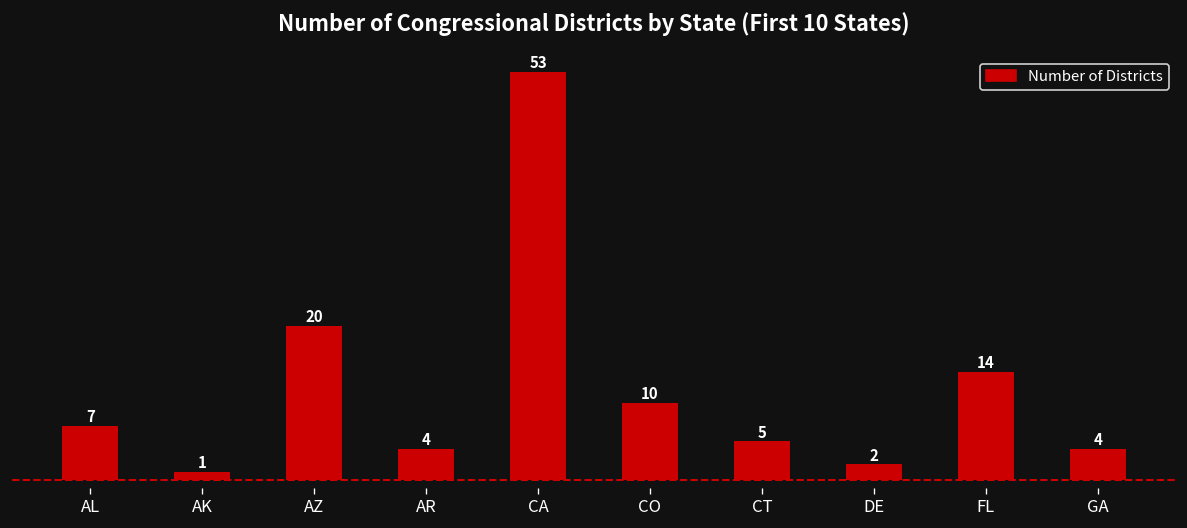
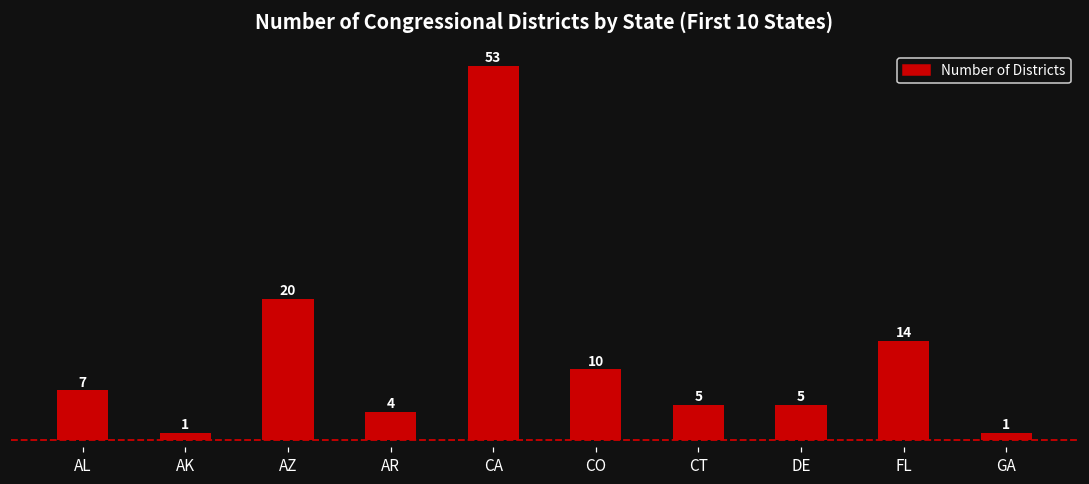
DE: 2 -> 5
GA: 4 -> 1
